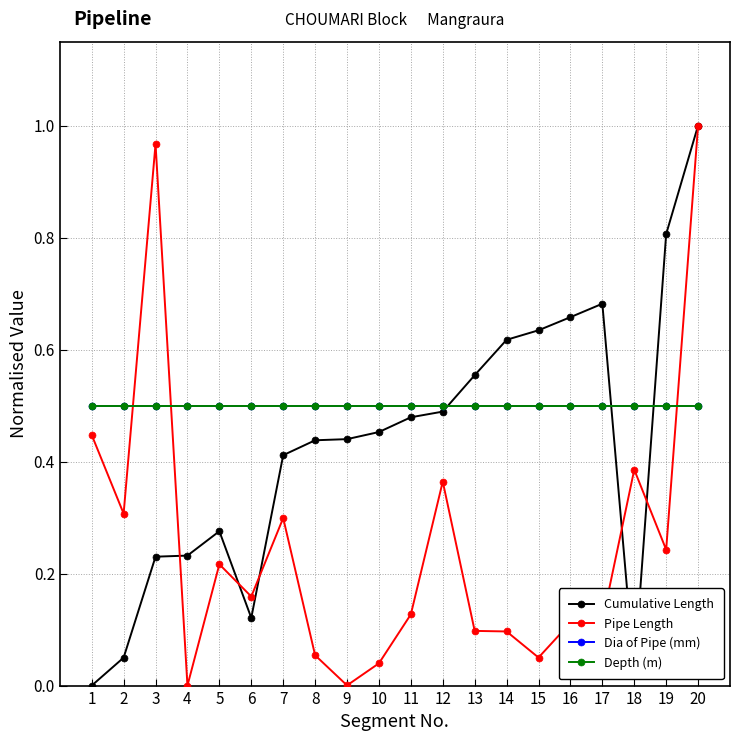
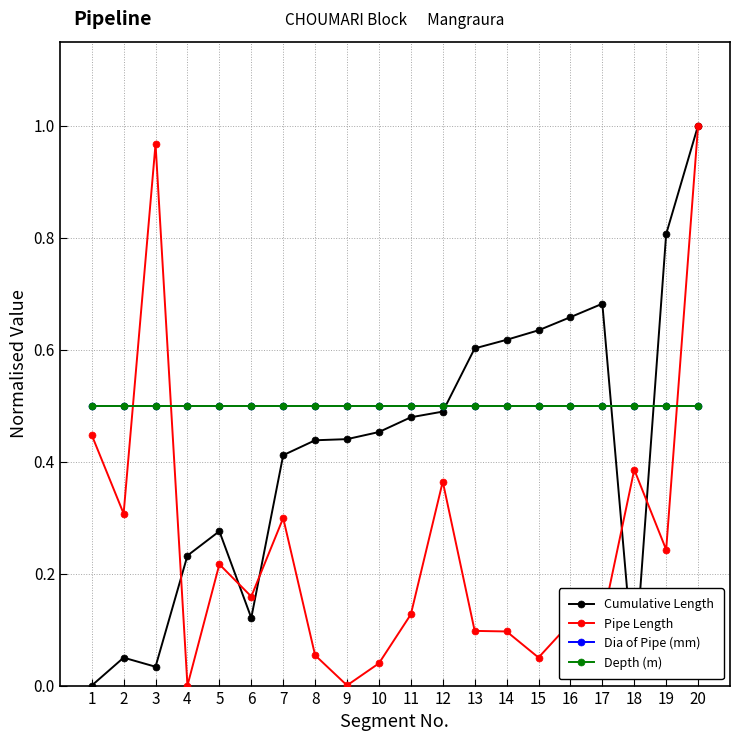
Cumulative Length, 3: 0.23 -> 0.03
Cumulative Length, 13: 0.55 -> 0.60
